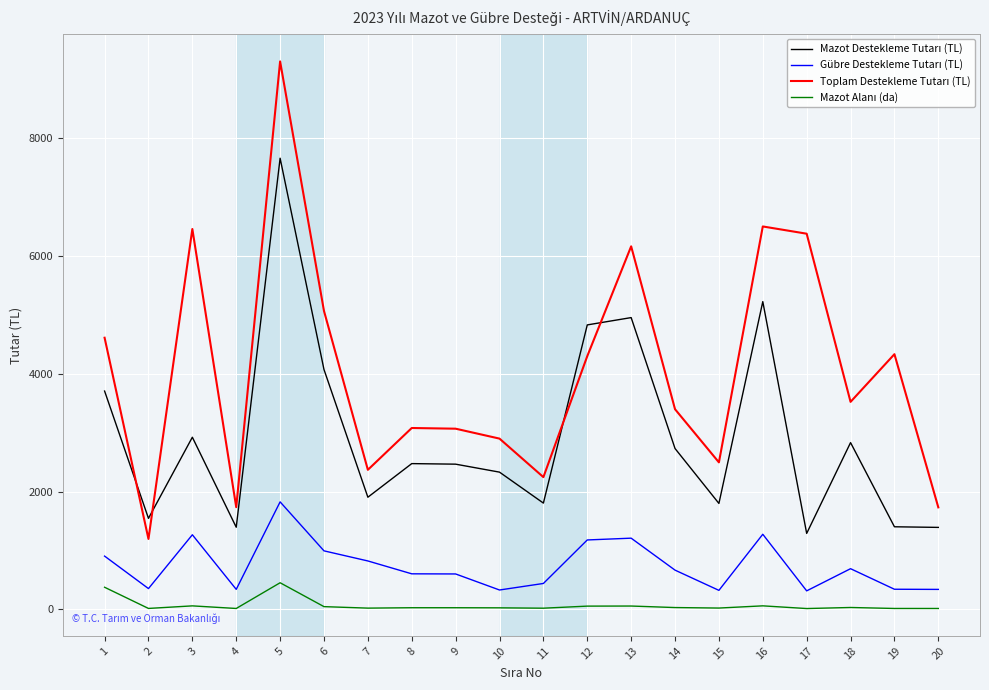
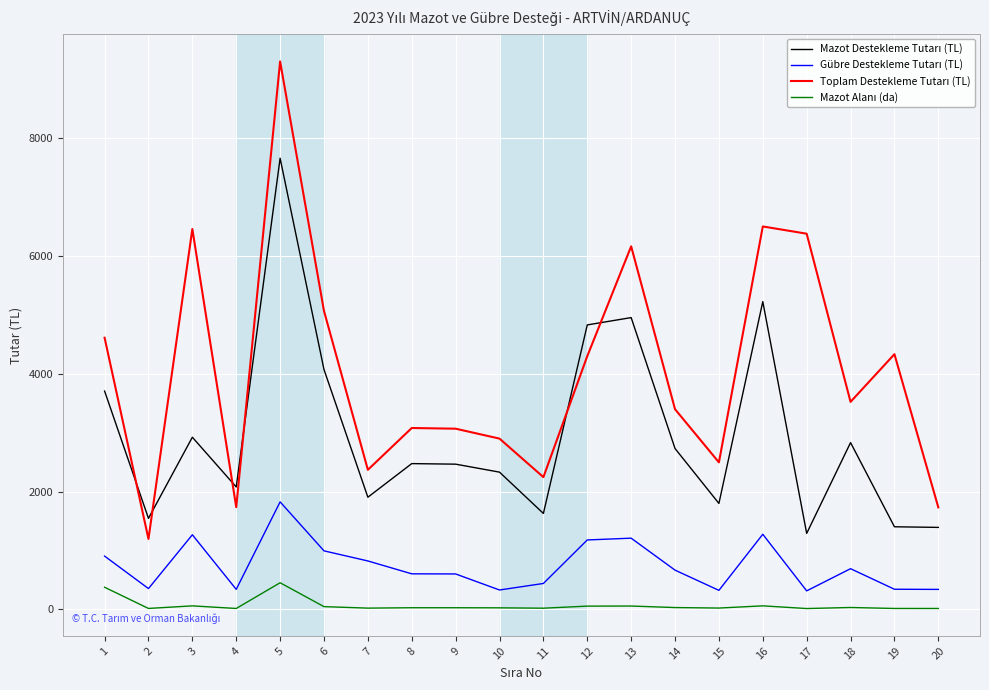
Mazot Destekleme Tutarı (TL), 4: 1400 -> 2100
Mazot Destekleme Tutarı (TL), 11: 1800 -> 1600
